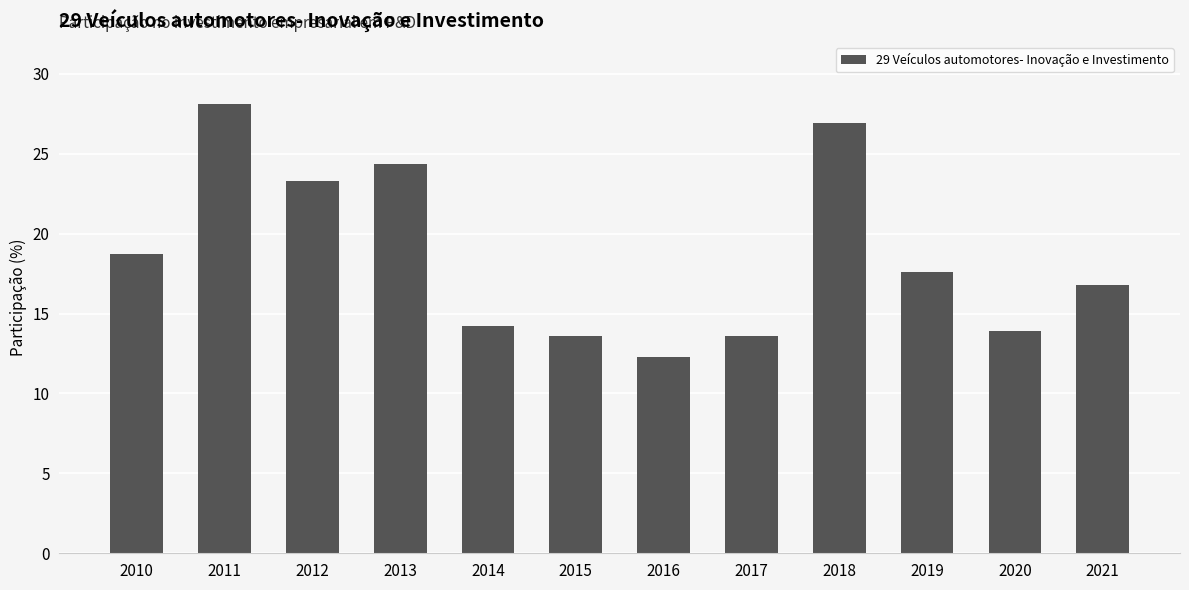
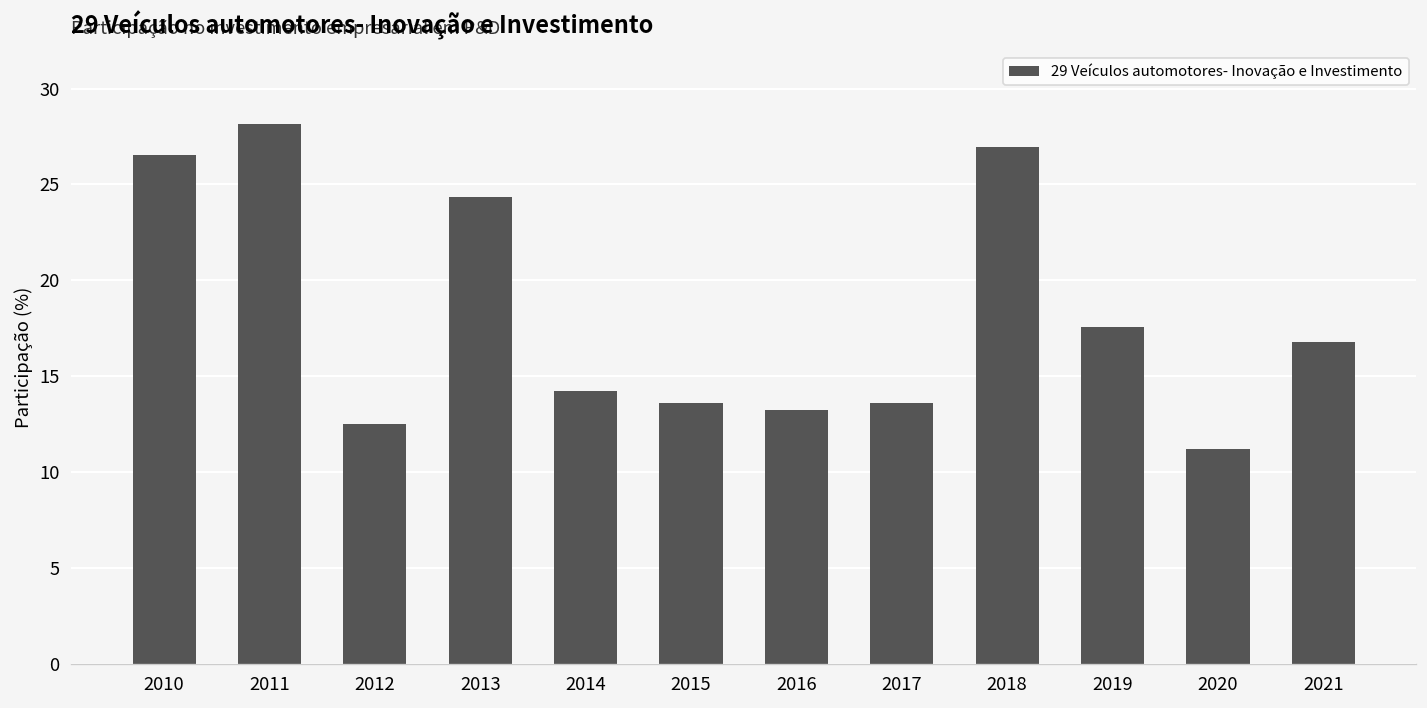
2010: 18.7 -> 26.5
2012: 23.3 -> 12.5
2016: 12.3 -> 13.2
2020: 13.9 -> 11.2
